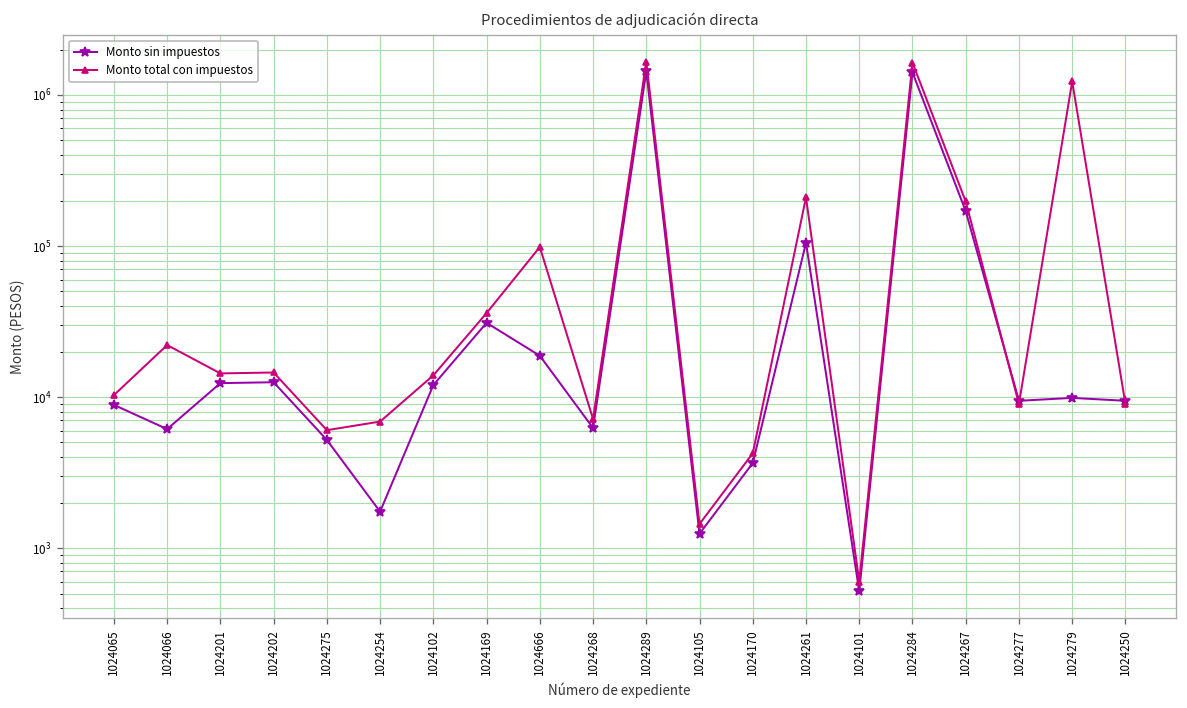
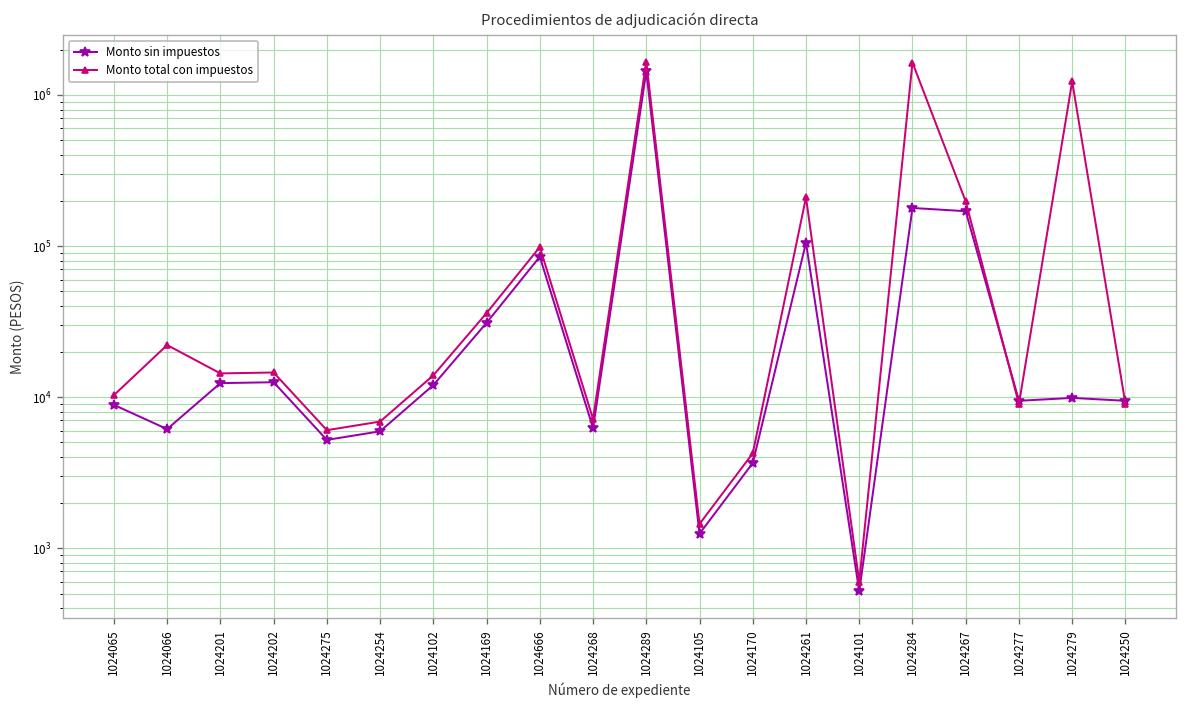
Monto sin impuestos, 1024254: 1700 -> 6000
Monto sin impuestos, 1024666: 19000 -> 80000
Monto sin impuestos, 1024284: 1400000 -> 180000
